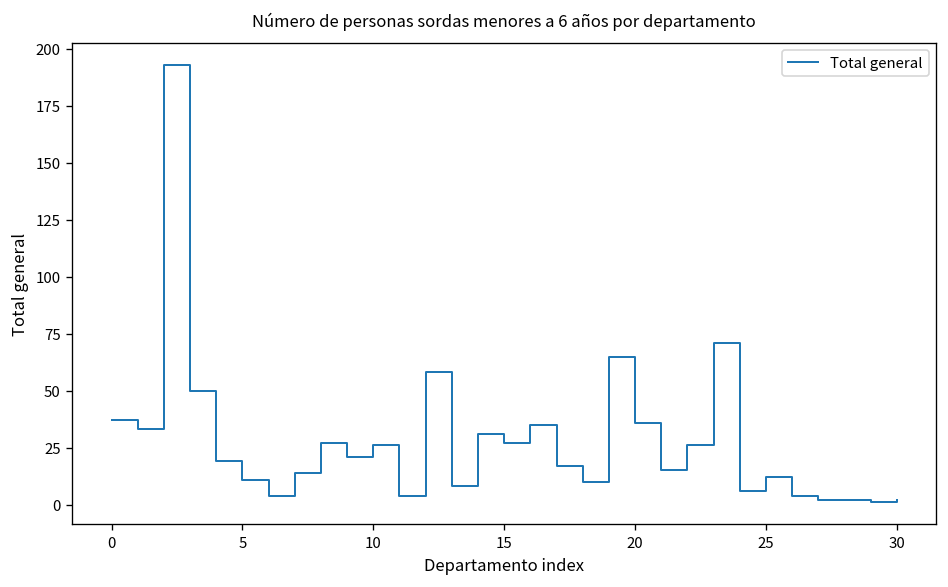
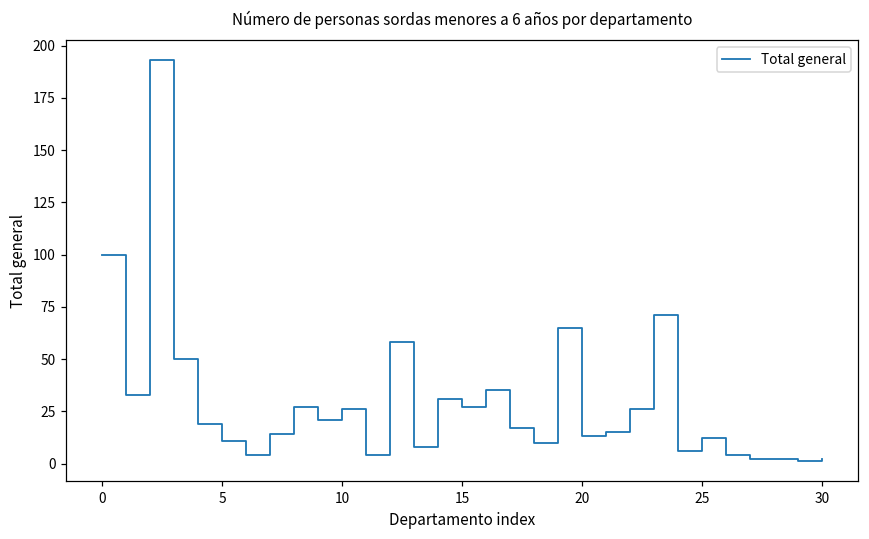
0: 37 -> 100
20: 36 -> 13
